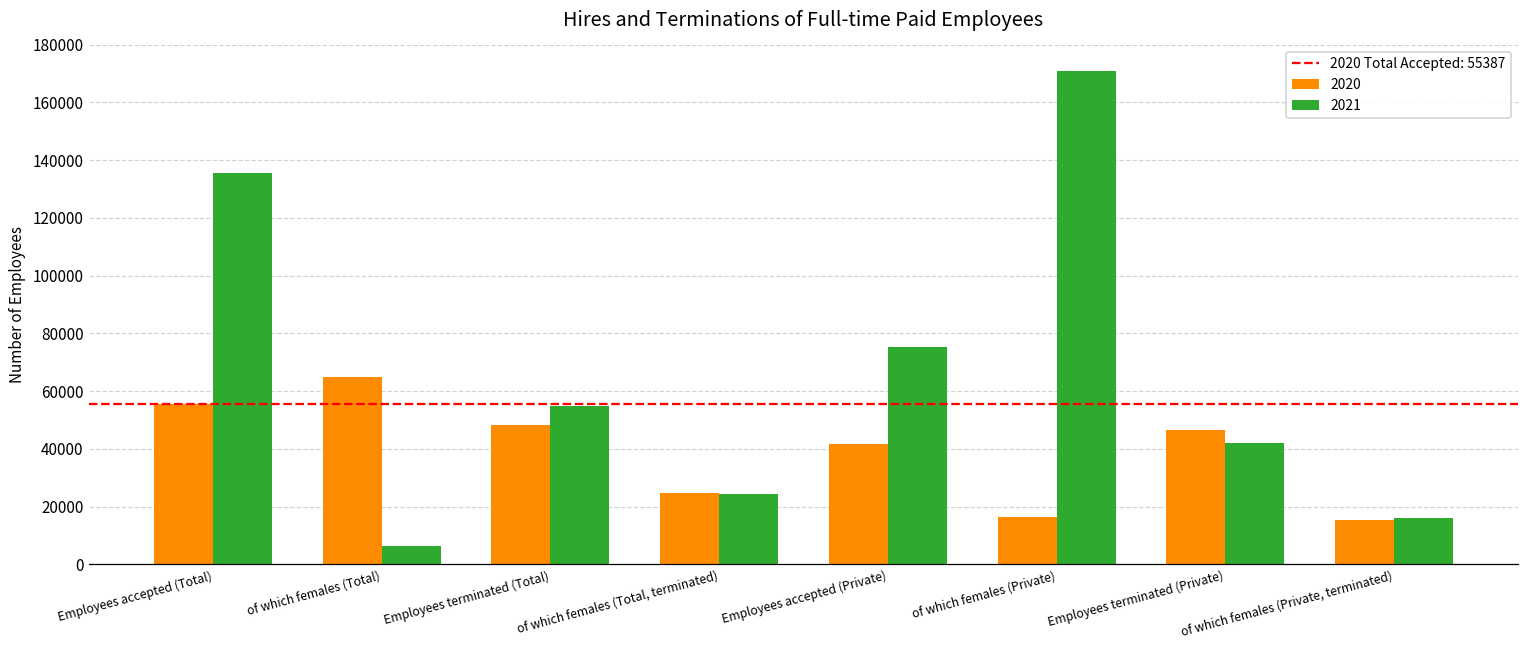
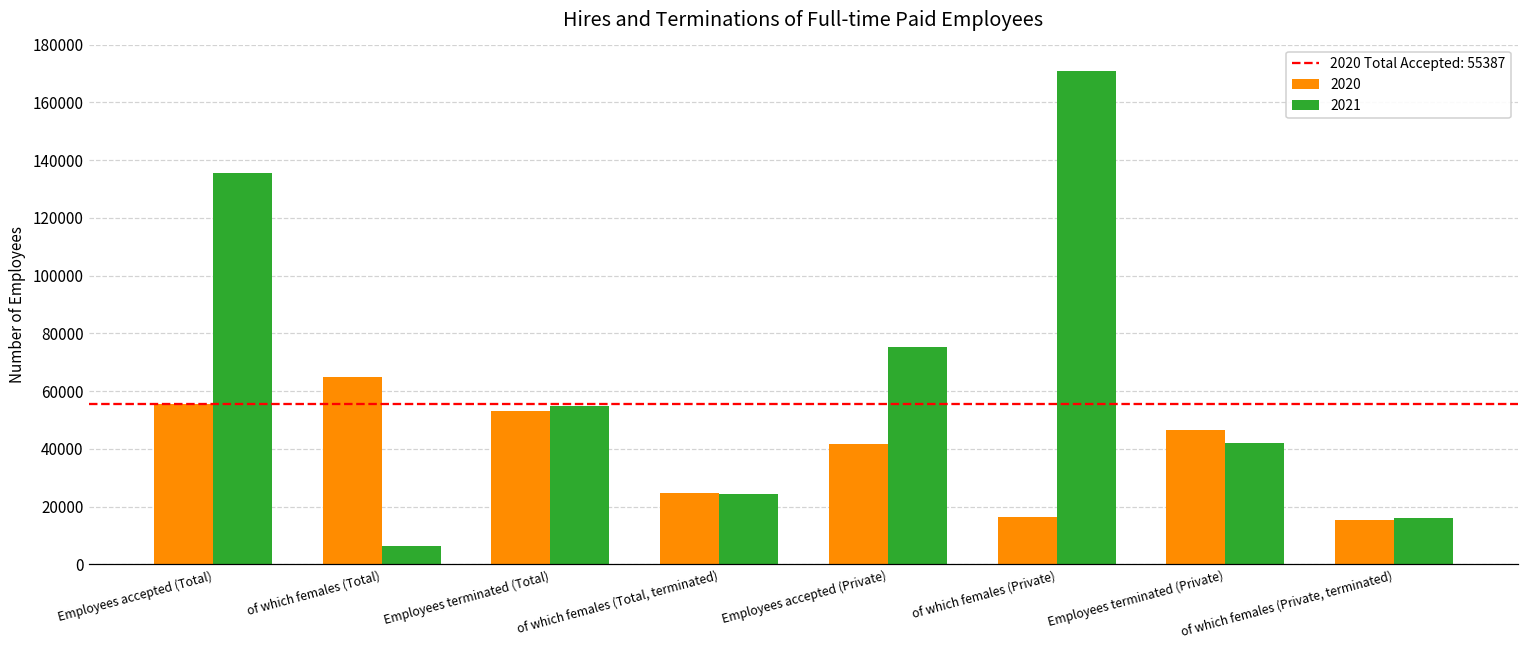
2020, Employees terminated (Total): 48000 -> 53000
